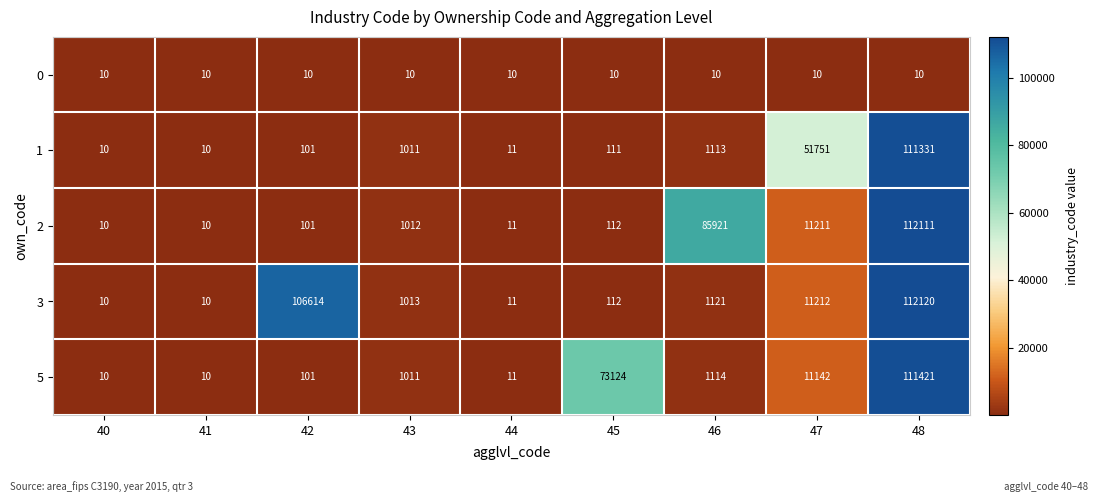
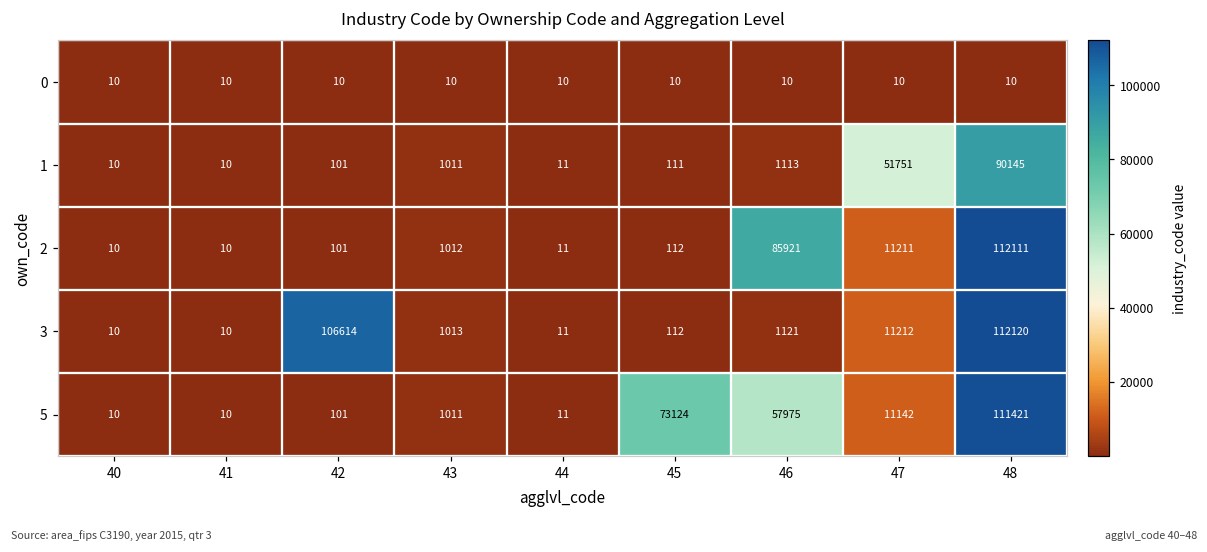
1, 48: 111331 -> 90145
5, 46: 1114 -> 57975
